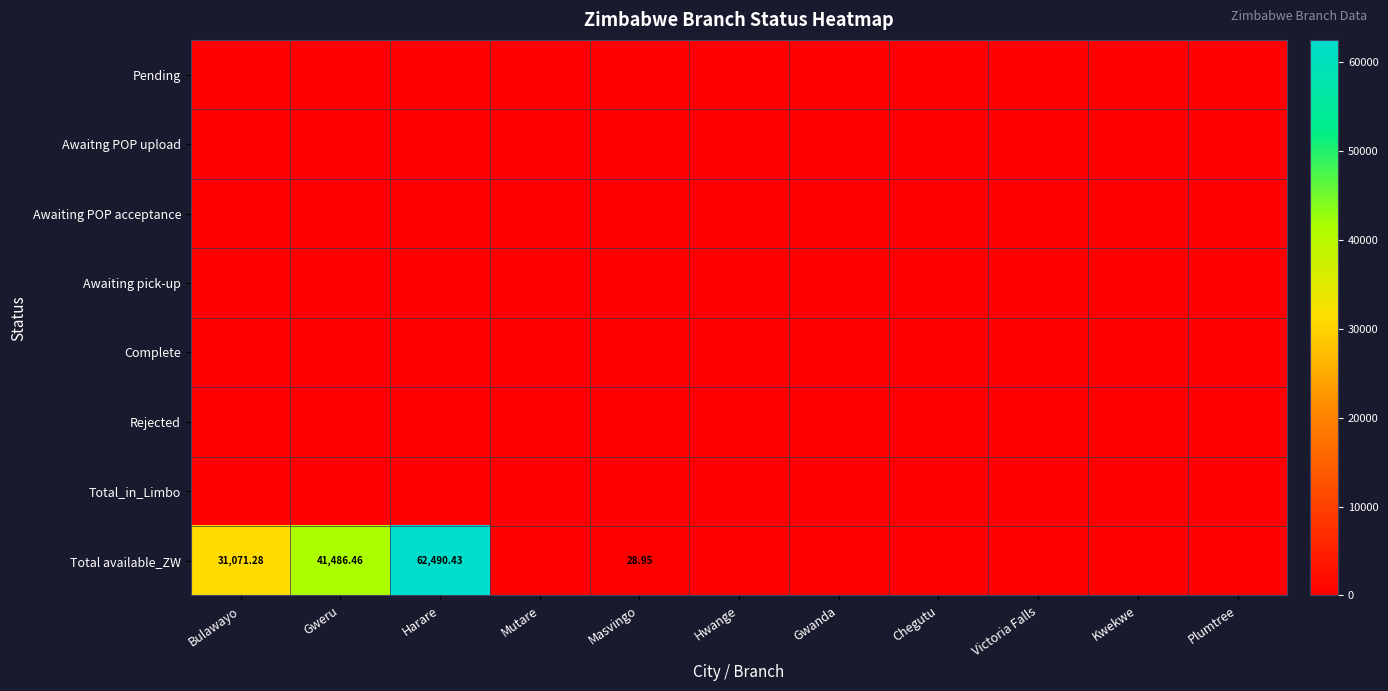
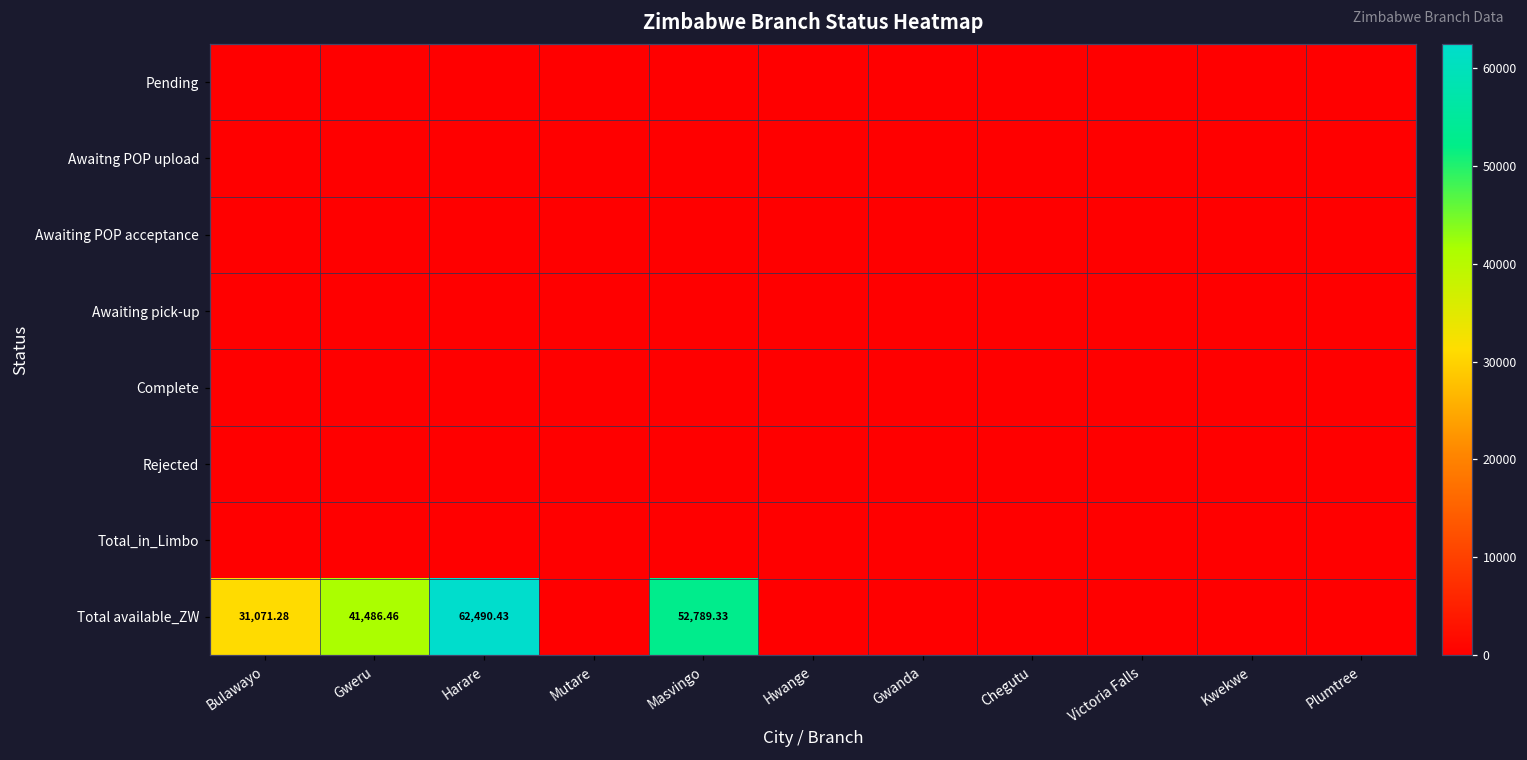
Total available_ZW, Masvingo: 28.95 -> 52,789.33
